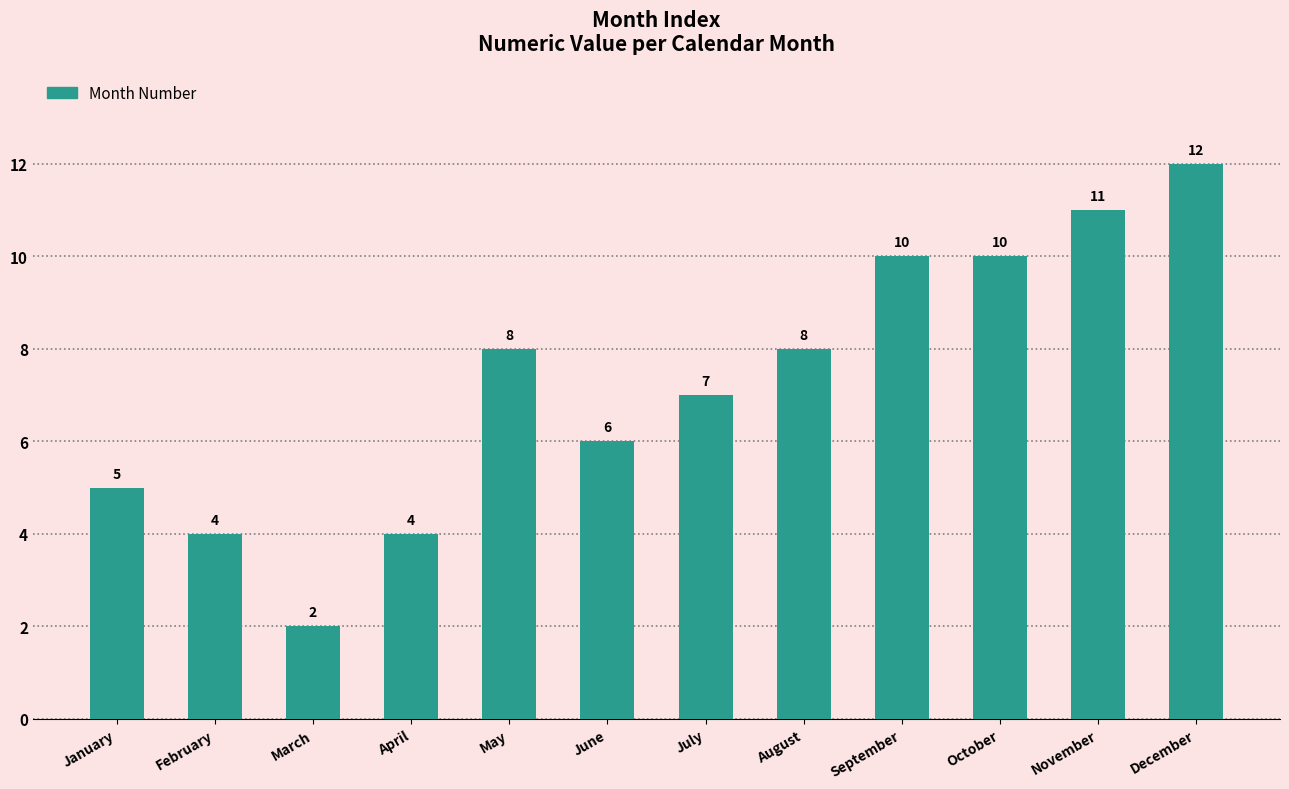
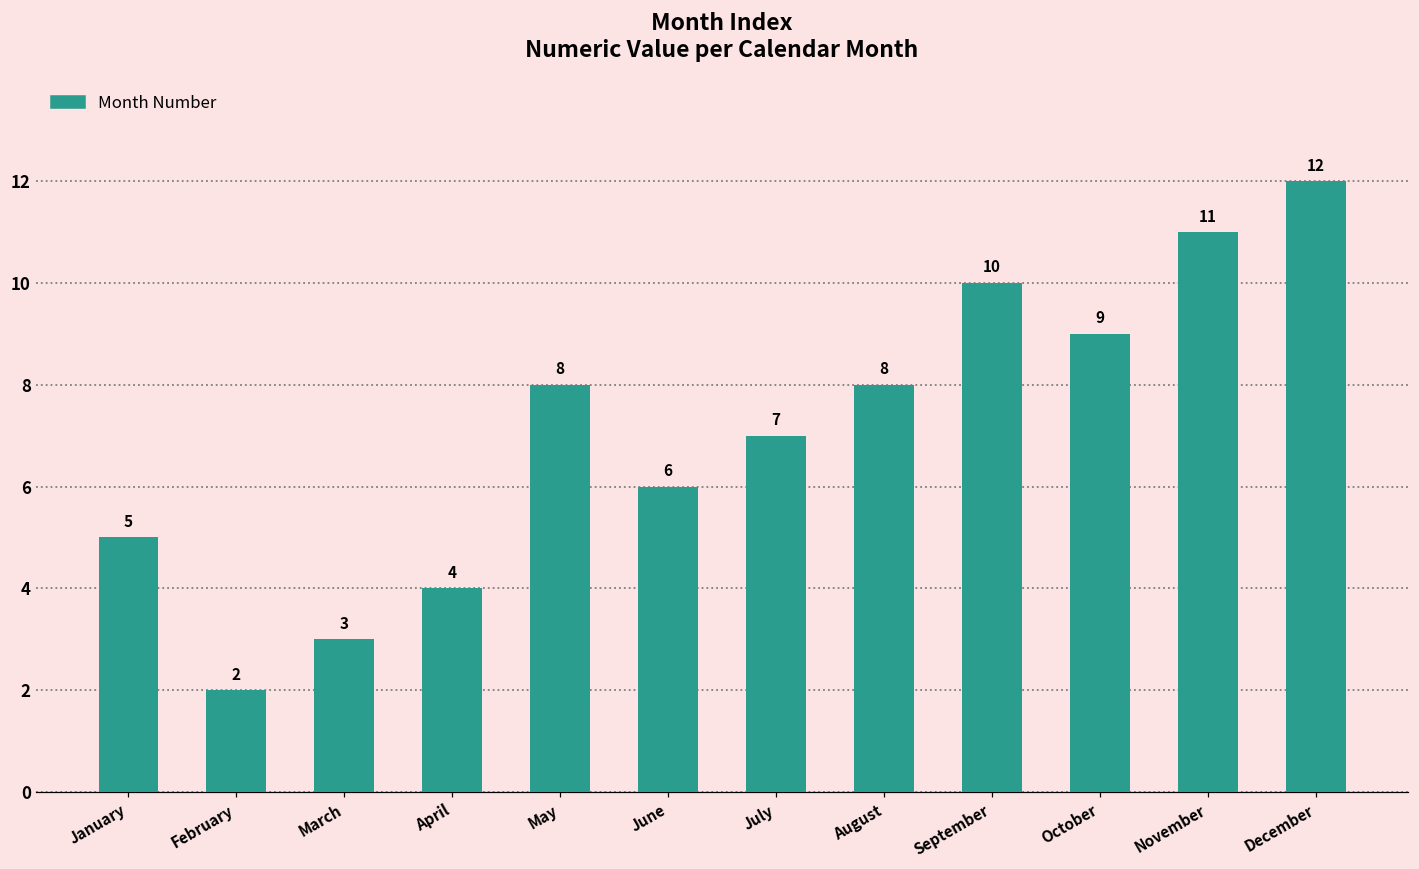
February: 4 -> 2
March: 2 -> 3
October: 10 -> 9
